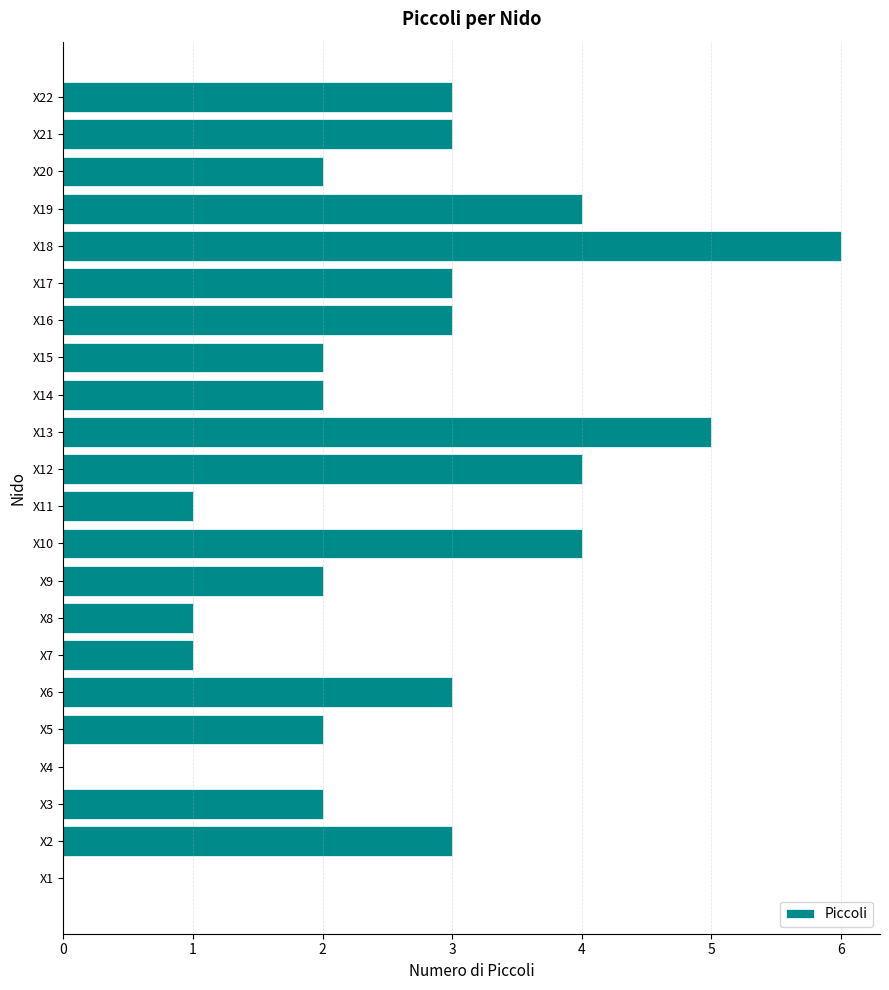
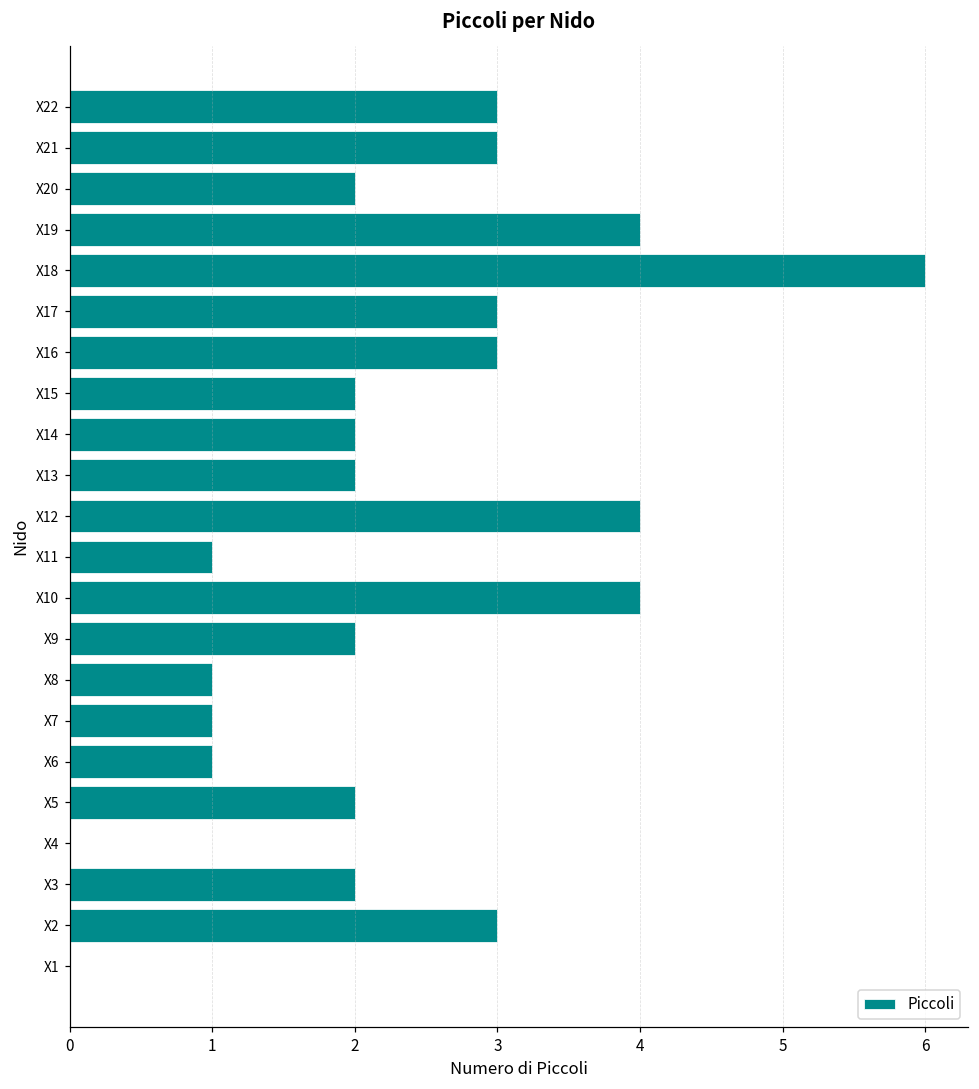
X13: 5 -> 2
X6: 3 -> 1
